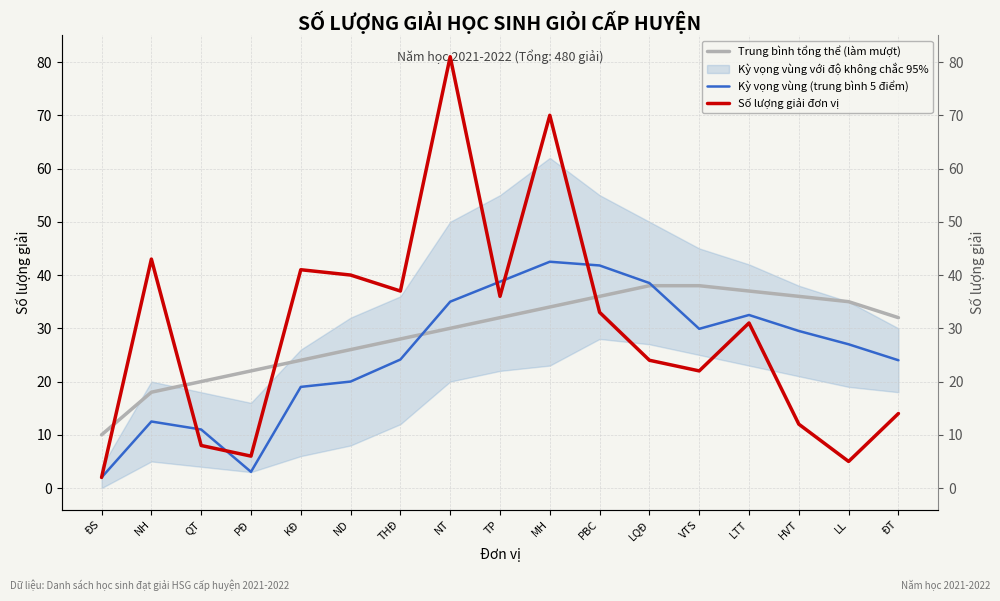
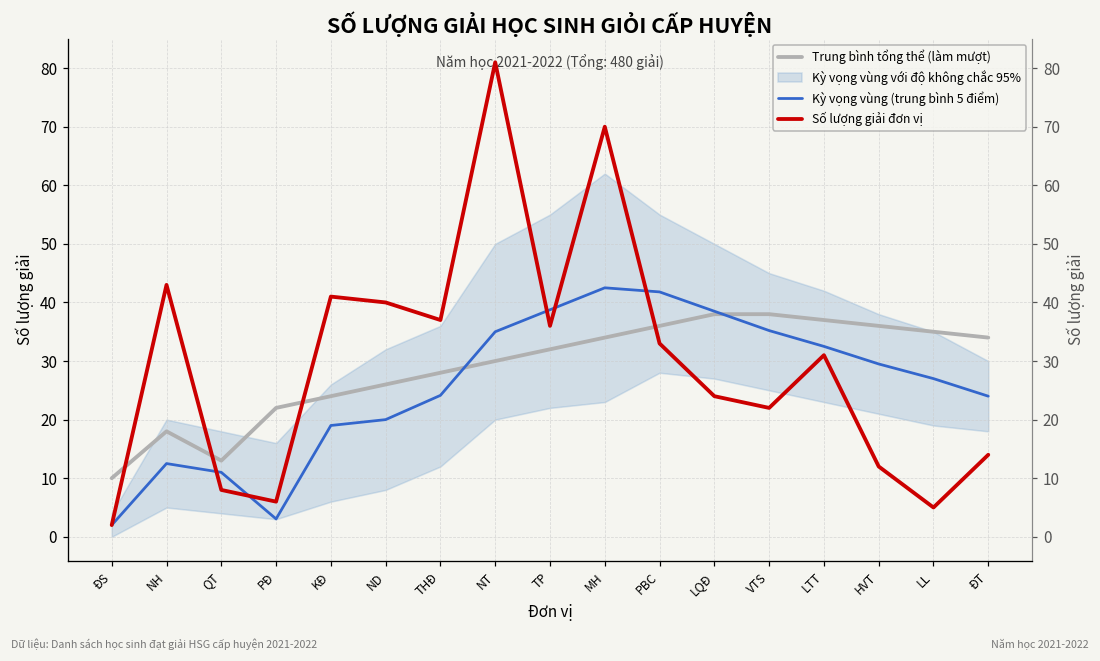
Trung bình tổng thể (làm mượt), QT: 20 -> 13
Kỳ vọng vùng (trung bình 5 điểm), VTS: 30 -> 35
Trung bình tổng thể (làm mượt), ĐT: 32 -> 34
